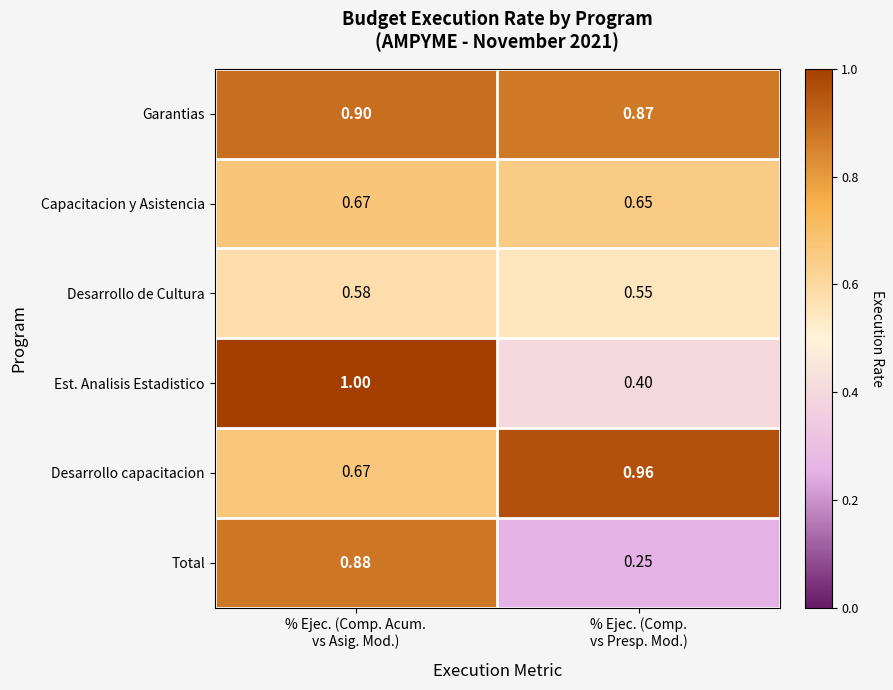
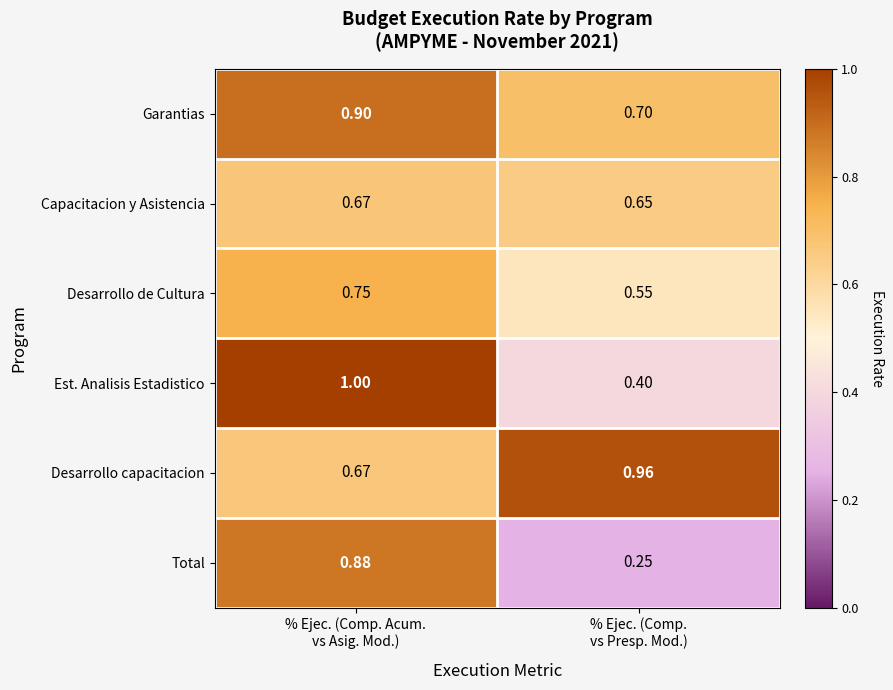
Garantias, % Ejec. (Comp. vs Presp. Mod.): 0.87 -> 0.70
Desarrollo de Cultura, % Ejec. (Comp. Acum. vs Asig. Mod.): 0.58 -> 0.75
